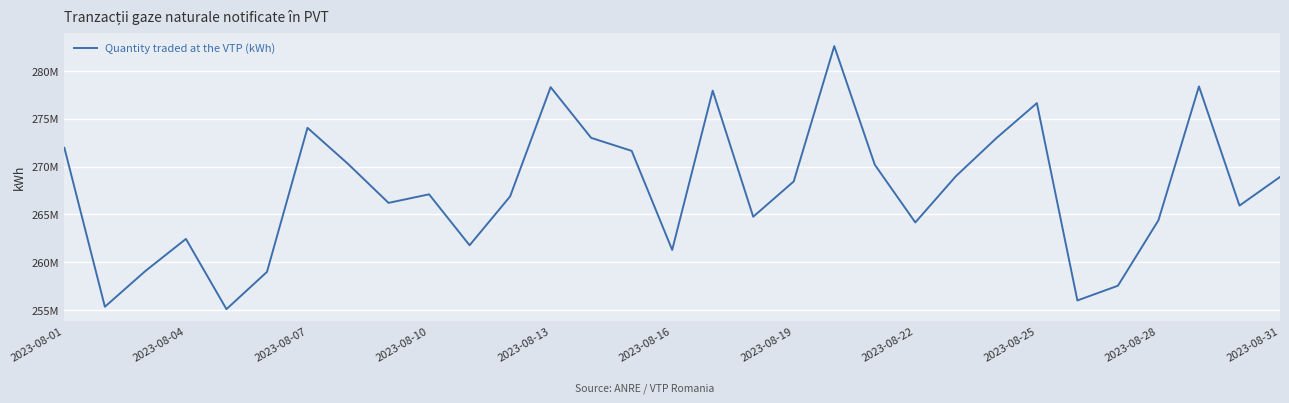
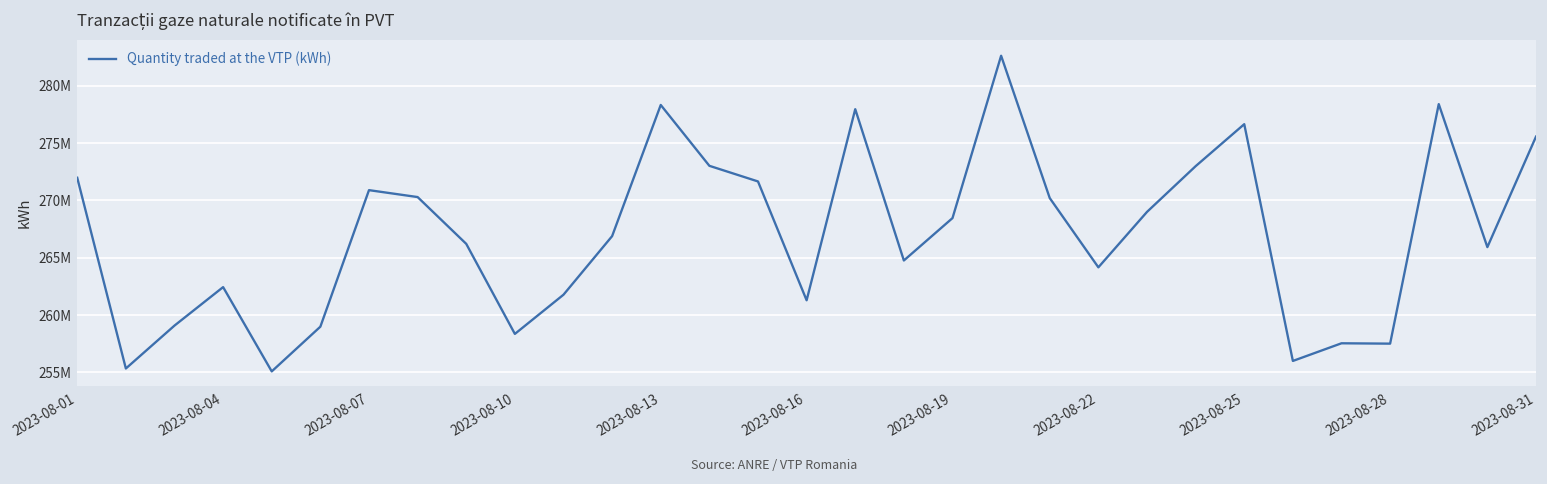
2023-08-07: 274000000 -> 271000000
2023-08-10: 267000000 -> 258000000
2023-08-28: 264000000 -> 258000000
2023-08-31: 269000000 -> 276000000
